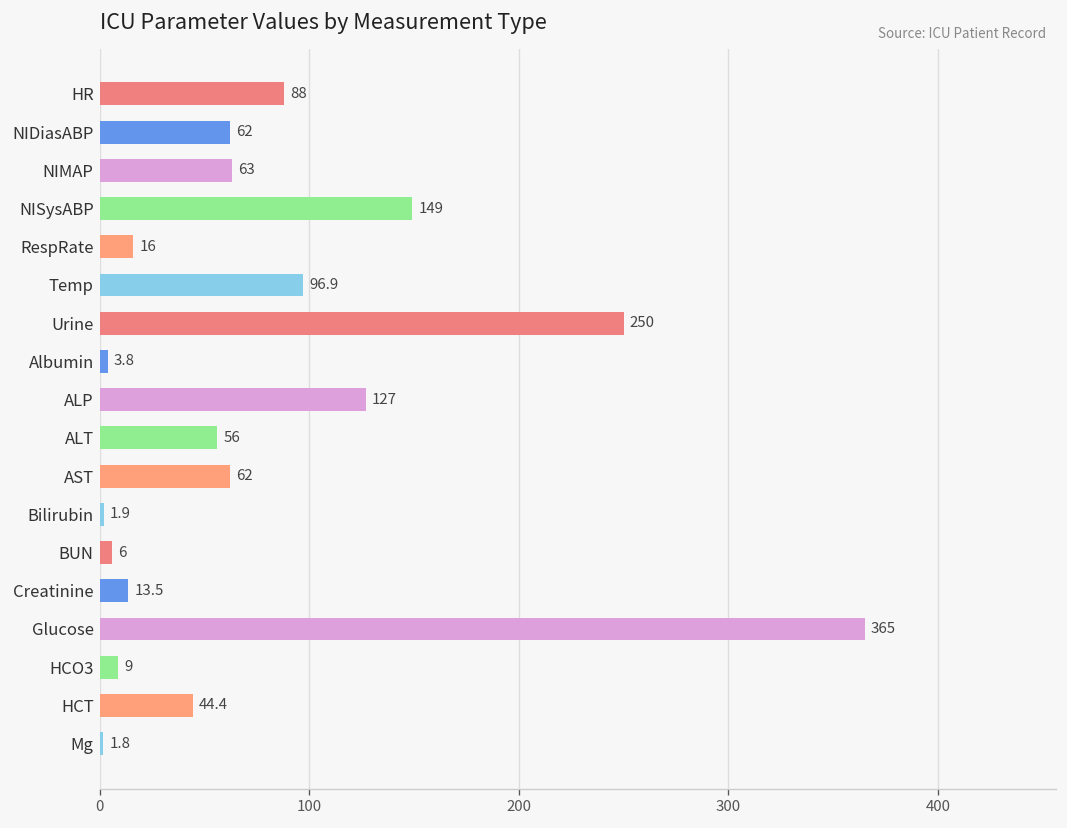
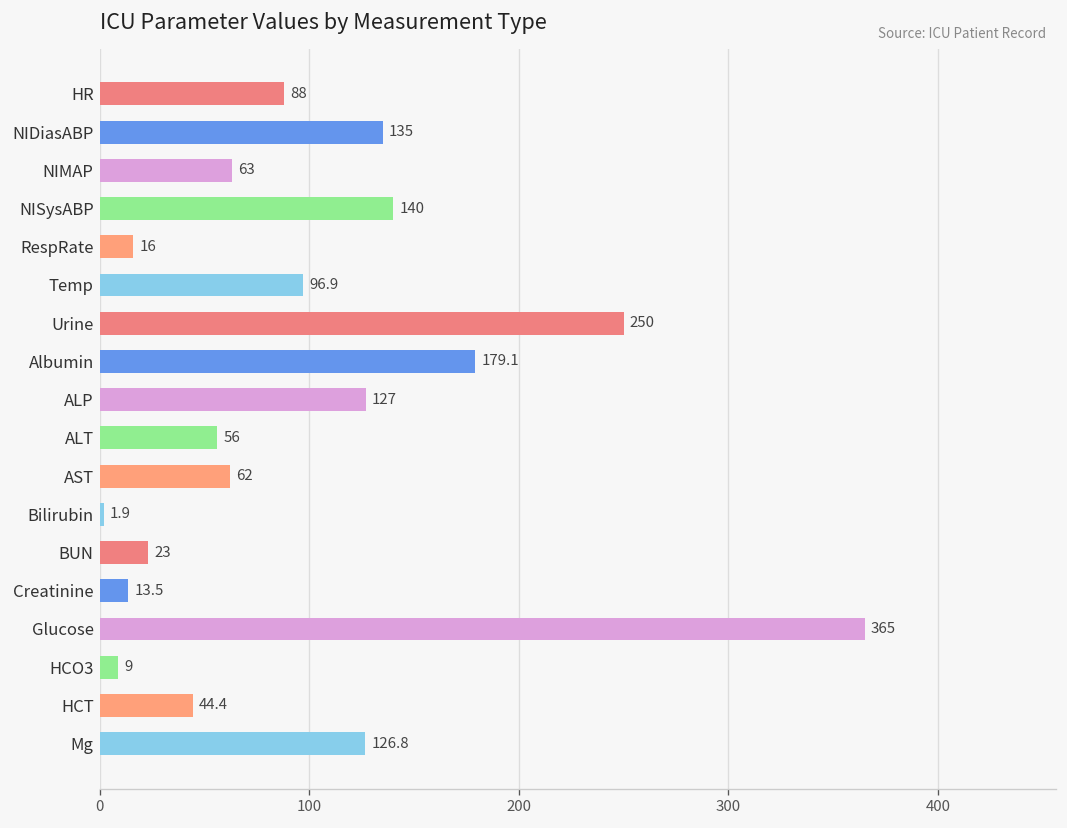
NIDiasABP: 62 -> 135
NISysABP: 149 -> 140
Albumin: 3.8 -> 179.1
BUN: 6 -> 23
Mg: 1.8 -> 126.8
